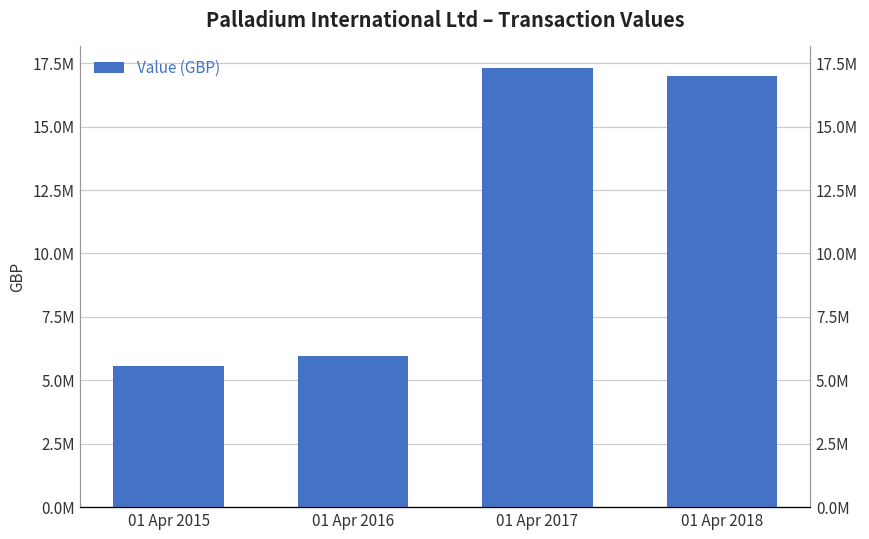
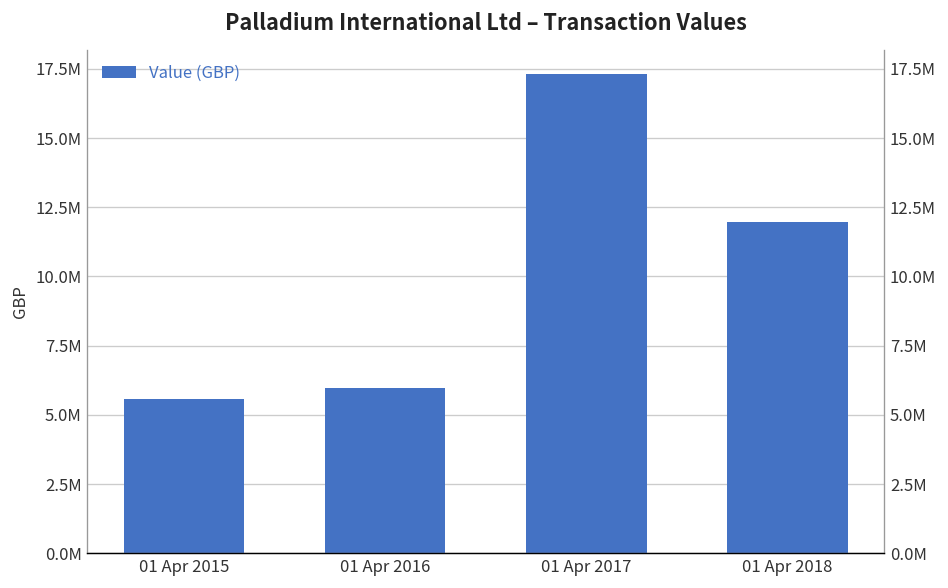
01 Apr 2018: 17000000 -> 12000000
